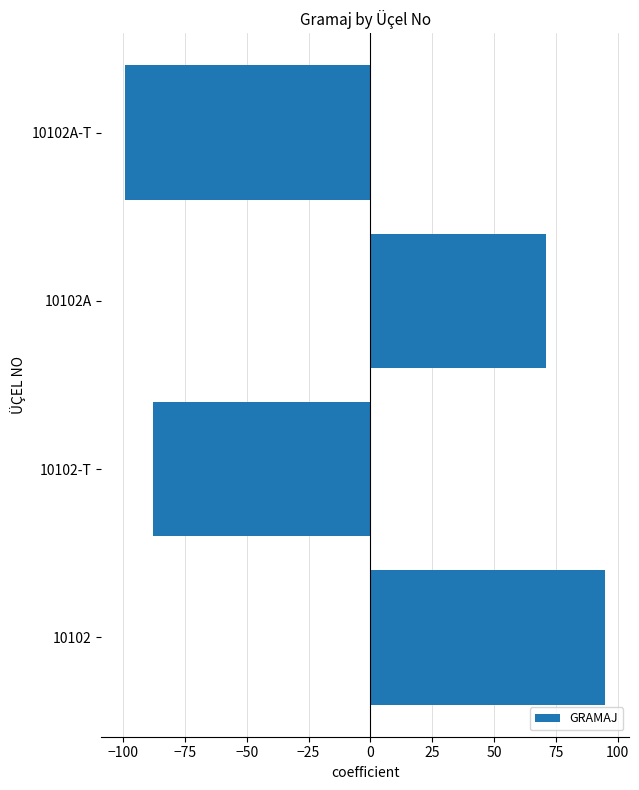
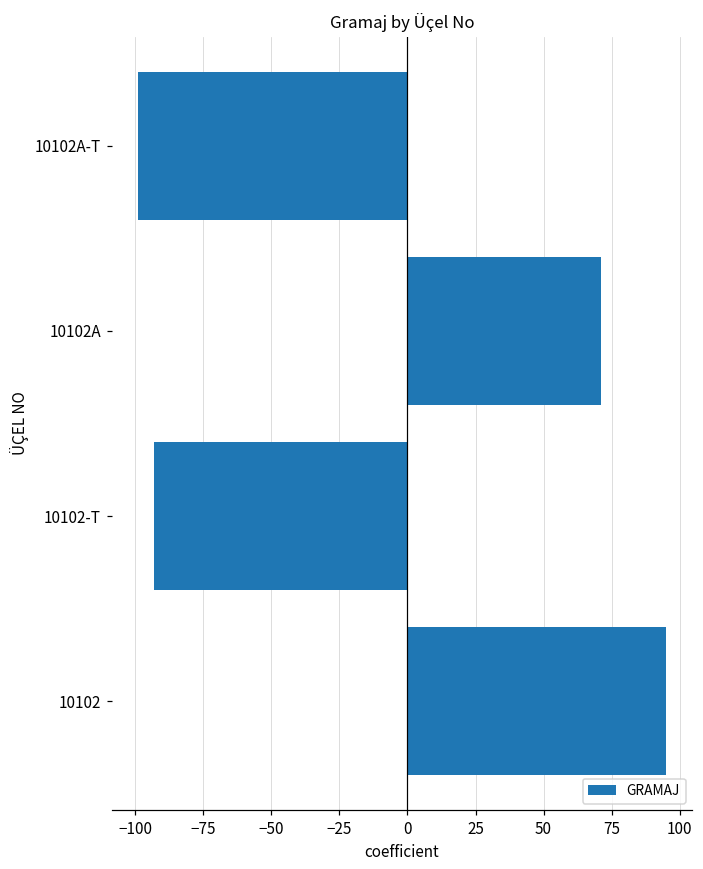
10102-T: -88 -> -93
